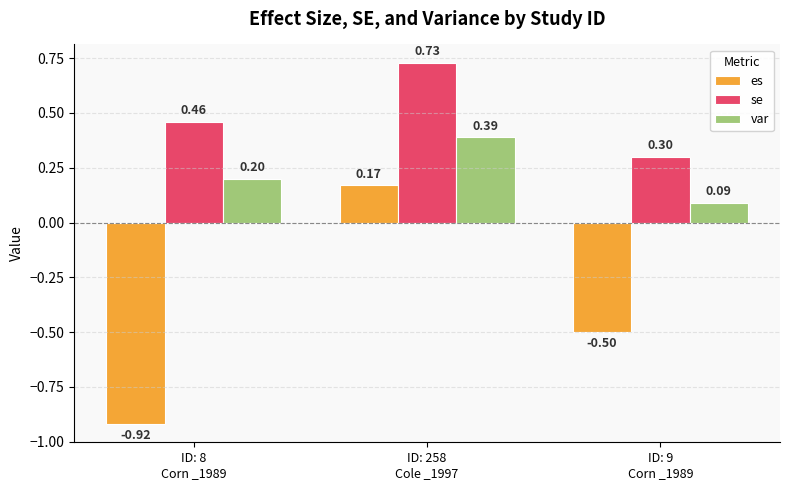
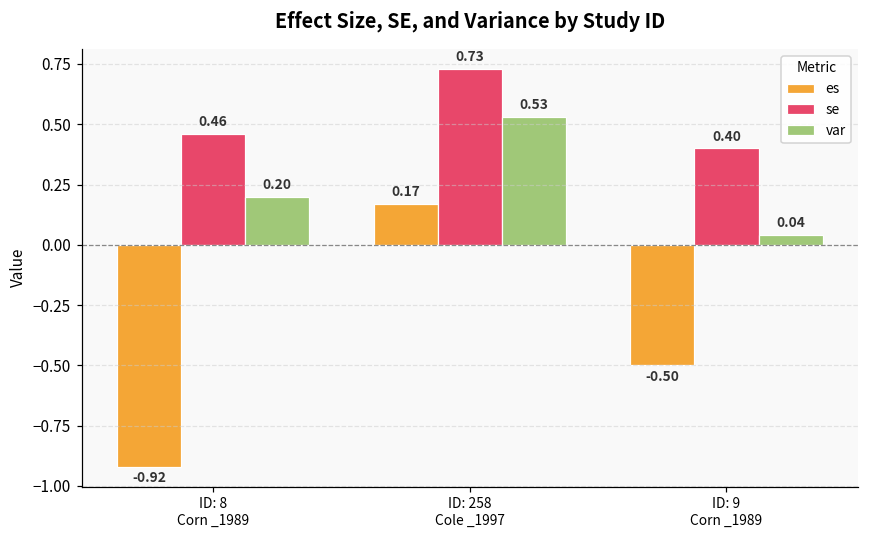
var, ID: 258 Cole _1997: 0.39 -> 0.53
se, ID: 9 Corn _1989: 0.30 -> 0.40
var, ID: 9 Corn _1989: 0.09 -> 0.04
